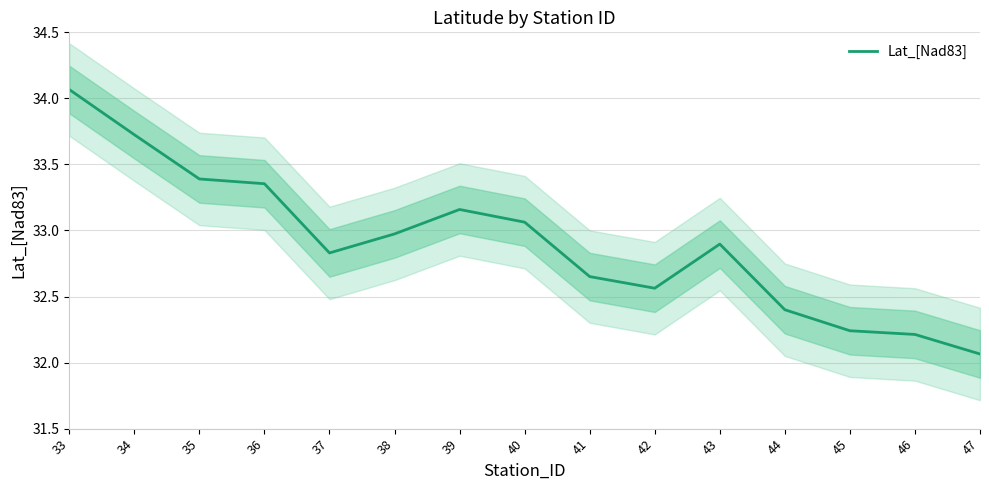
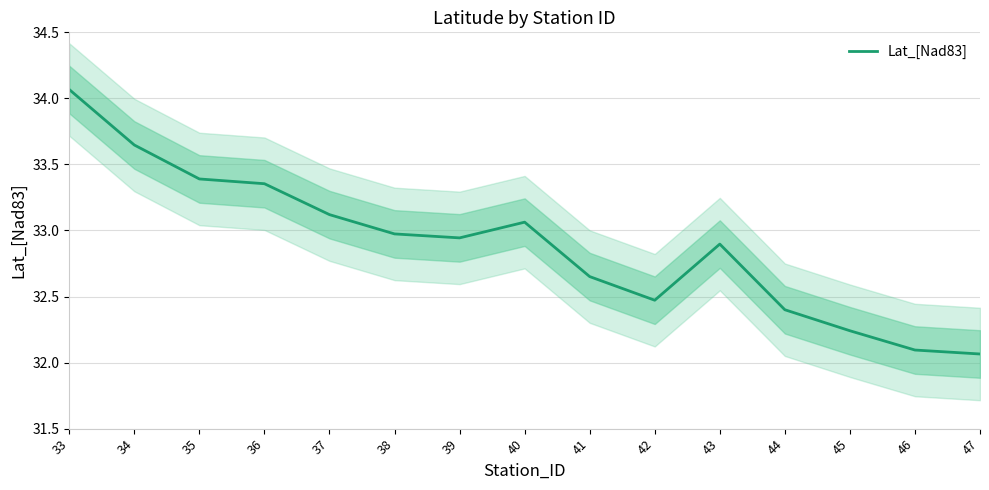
Lat_[Nad83], 34: 33.73 -> 33.65
Lat_[Nad83], 37: 32.83 -> 33.12
Lat_[Nad83], 39: 33.16 -> 32.94
Lat_[Nad83], 42: 32.56 -> 32.47
Lat_[Nad83], 46: 32.21 -> 32.10
